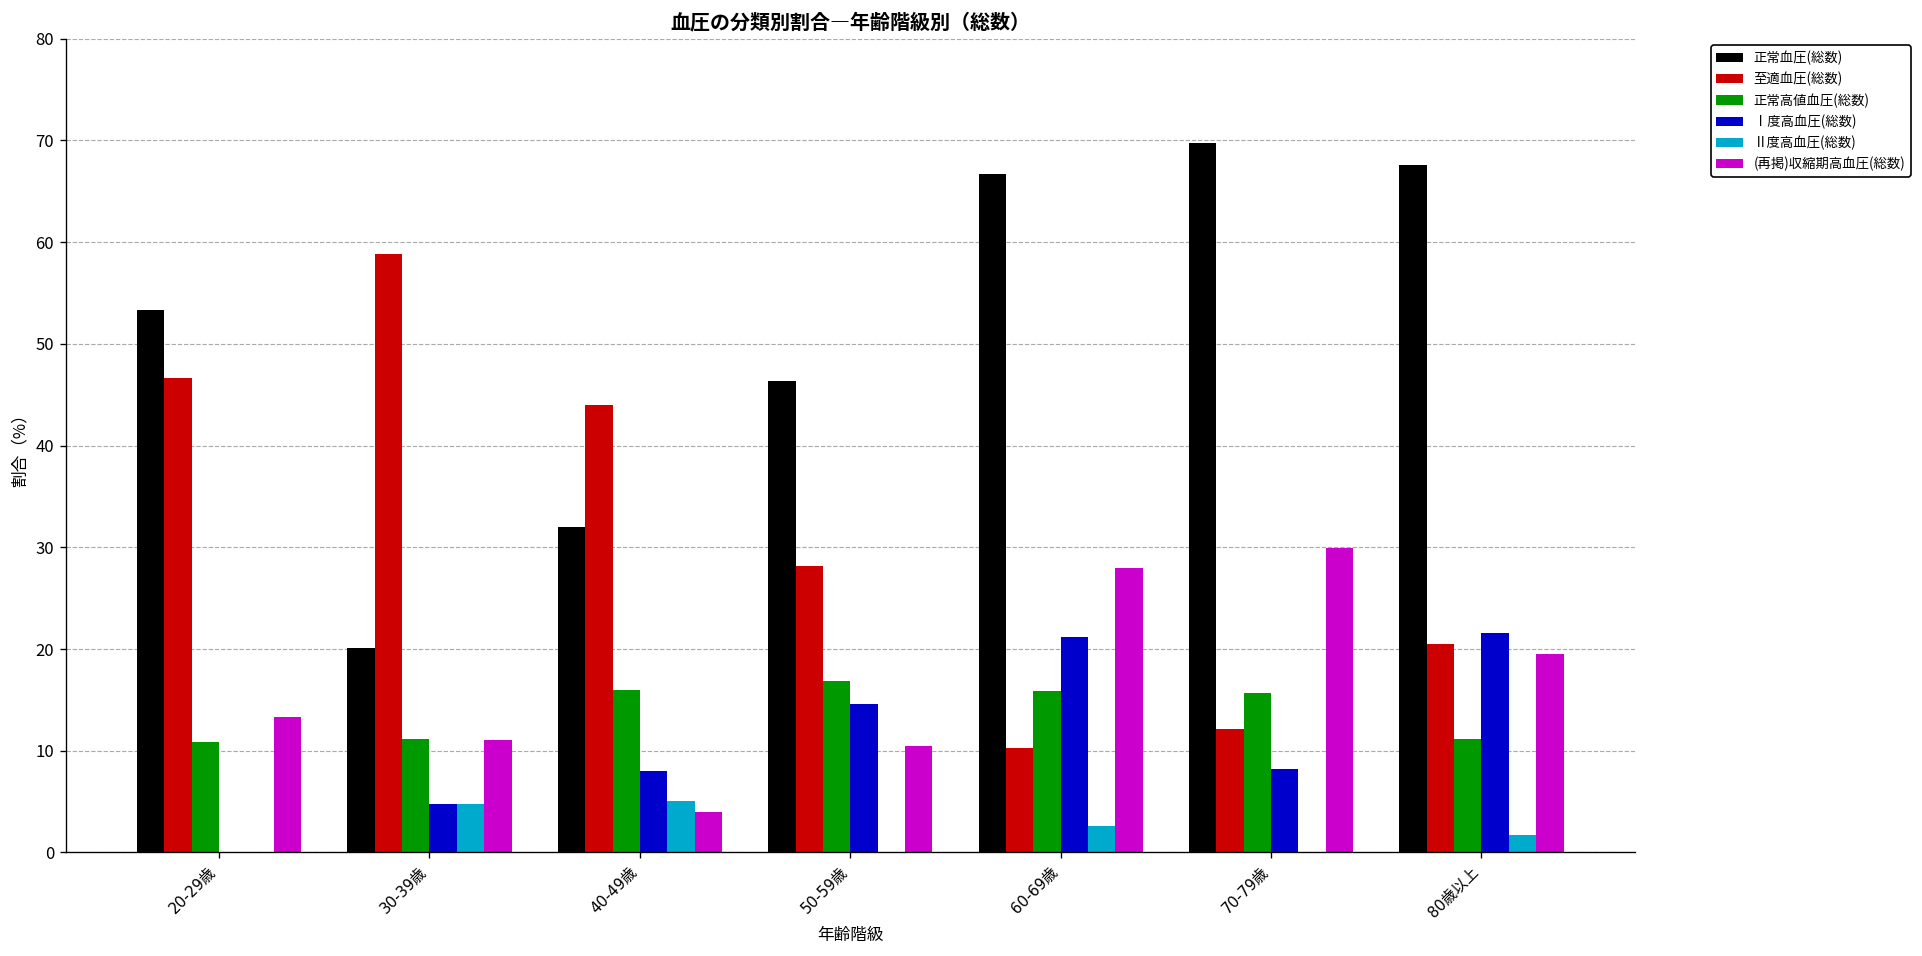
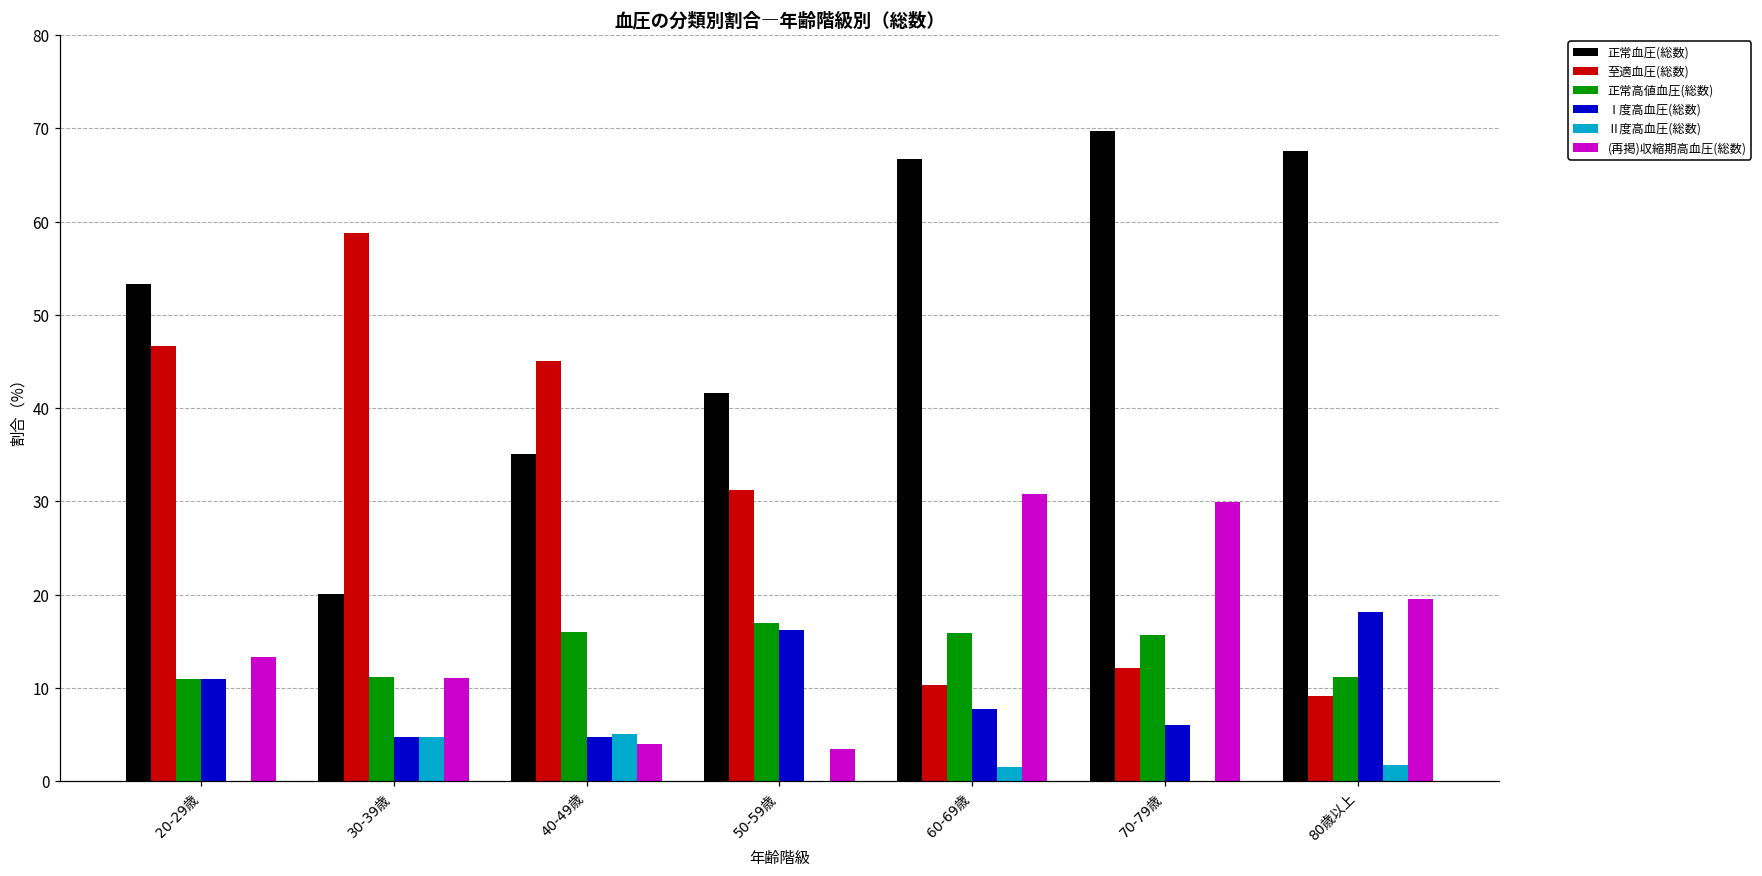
Ⅰ度高血圧(総数), 20-29歳: 0 -> 11
正常血圧(総数), 40-49歳: 32 -> 35
至適血圧(総数), 40-49歳: 44 -> 45
Ⅰ度高血圧(総数), 40-49歳: 8 -> 5
正常血圧(総数), 50-59歳: 46 -> 42
至適血圧(総数), 50-59歳: 28 -> 31
Ⅰ度高血圧(総数), 50-59歳: 15 -> 16
(再掲)収縮期高血圧(総数), 50-59歳: 10 -> 3
Ⅰ度高血圧(総数), 60-69歳: 21 -> 8
Ⅱ度高血圧(総数), 60-69歳: 3 -> 2
(再掲)収縮期高血圧(総数), 60-69歳: 28 -> 31
Ⅰ度高血圧(総数), 70-79歳: 8 -> 6
至適血圧(総数), 80歳以上: 21 -> 9
Ⅰ度高血圧(総数), 80歳以上: 22 -> 18
